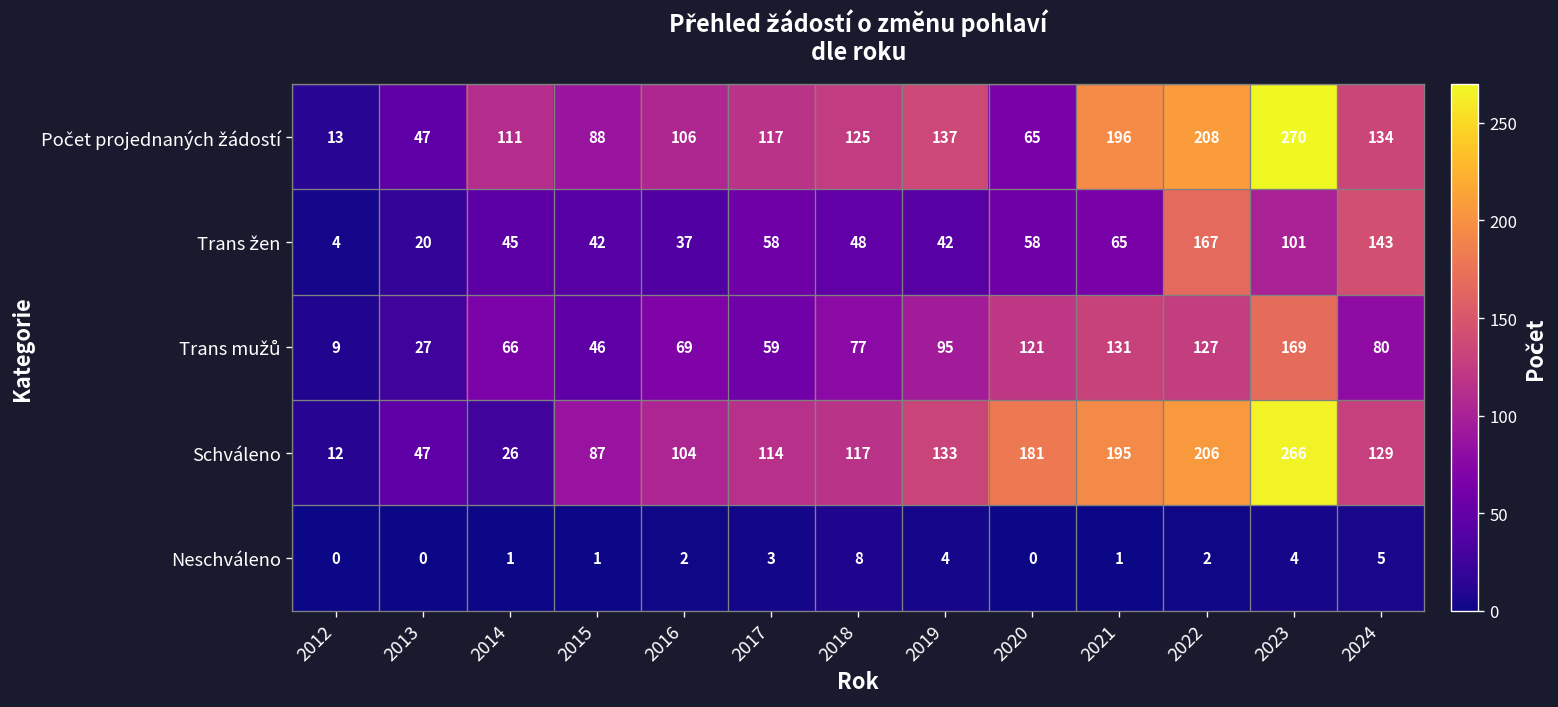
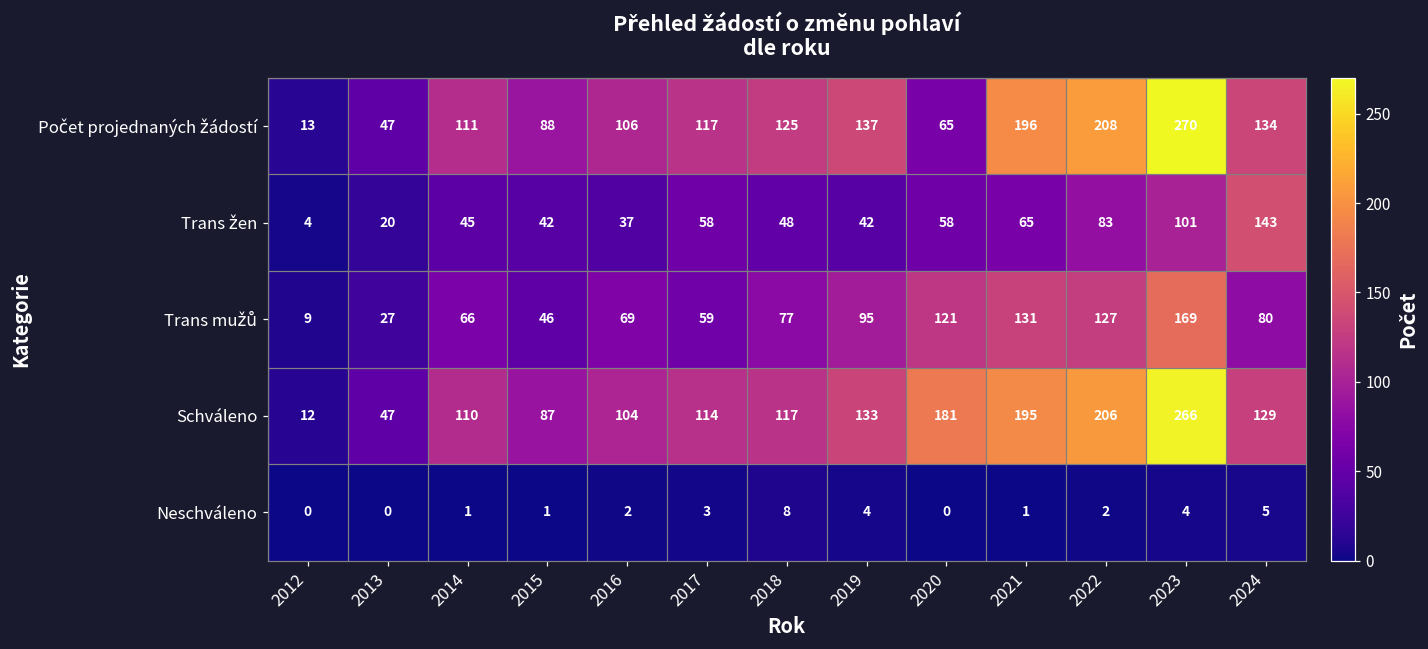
Trans žen, 2022: 167 -> 83
Schváleno, 2014: 26 -> 110
